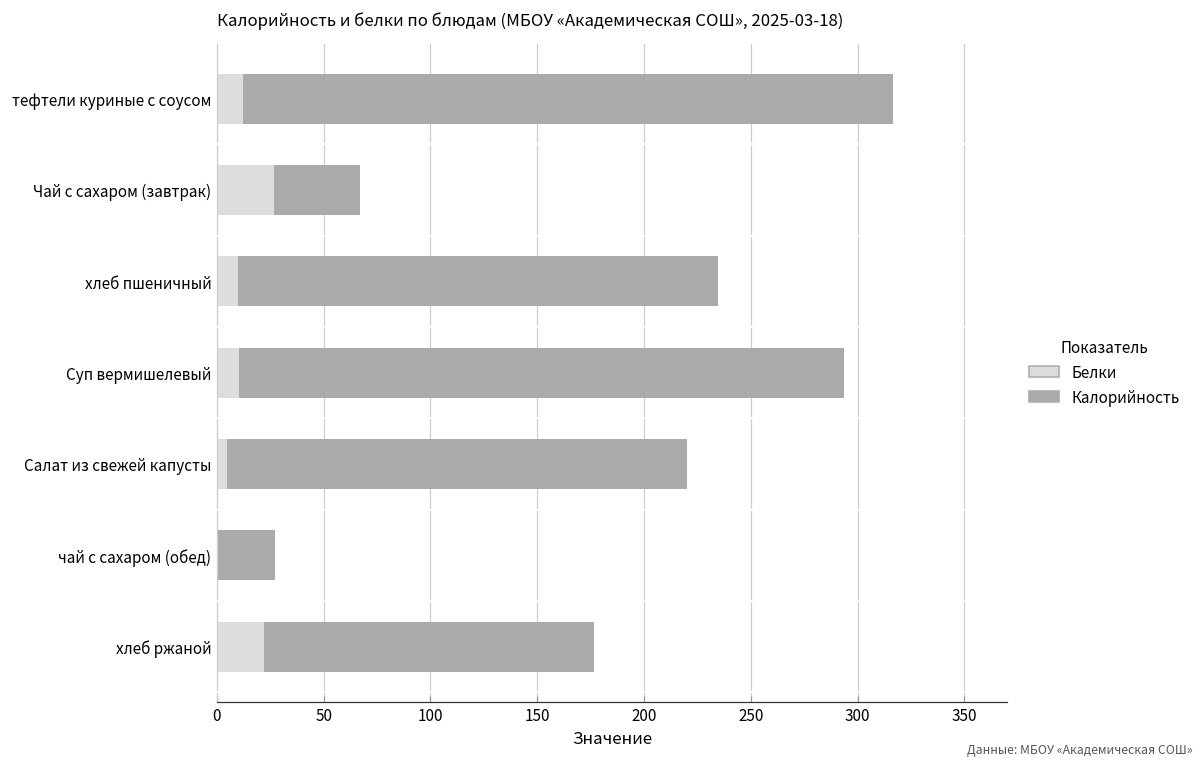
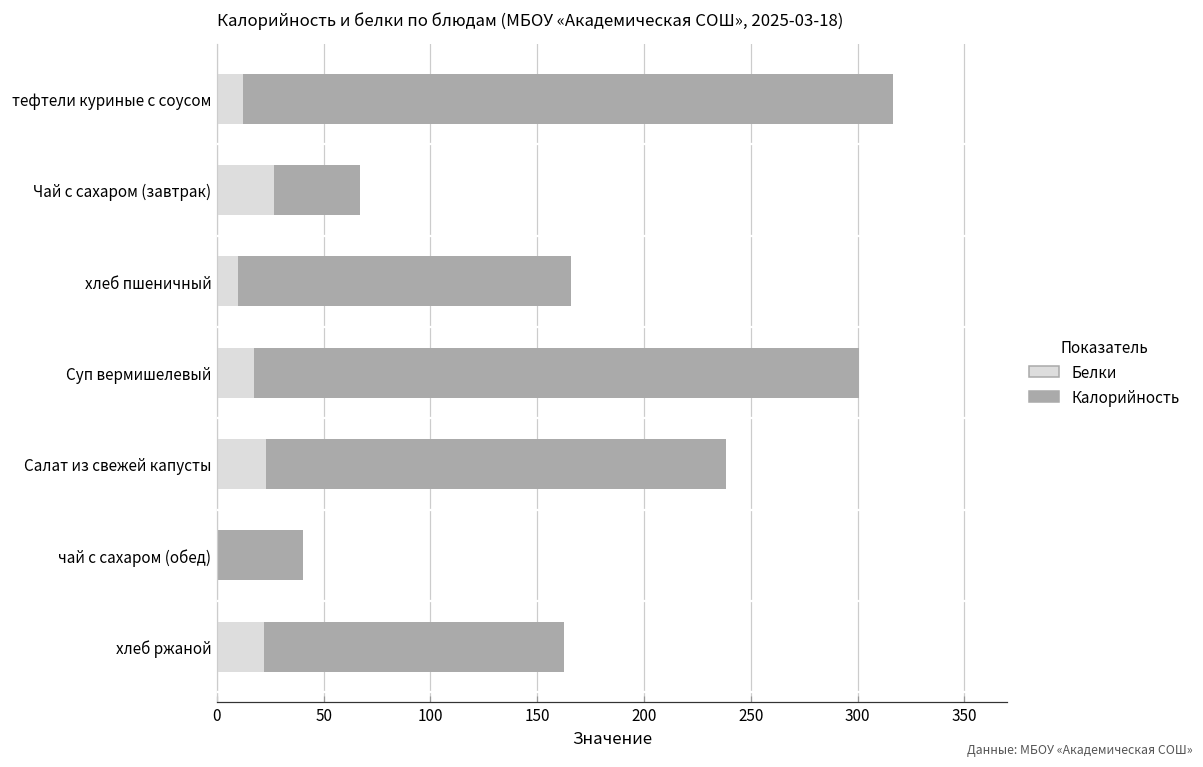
Калорийность, хлеб пшеничный: 225 -> 156
Белки, Суп вермишелевый: 10 -> 17
Белки, Салат из свежей капусты: 5 -> 23
Калорийность, чай с сахаром (обед): 27 -> 40
Калорийность, хлеб ржаной: 155 -> 140
